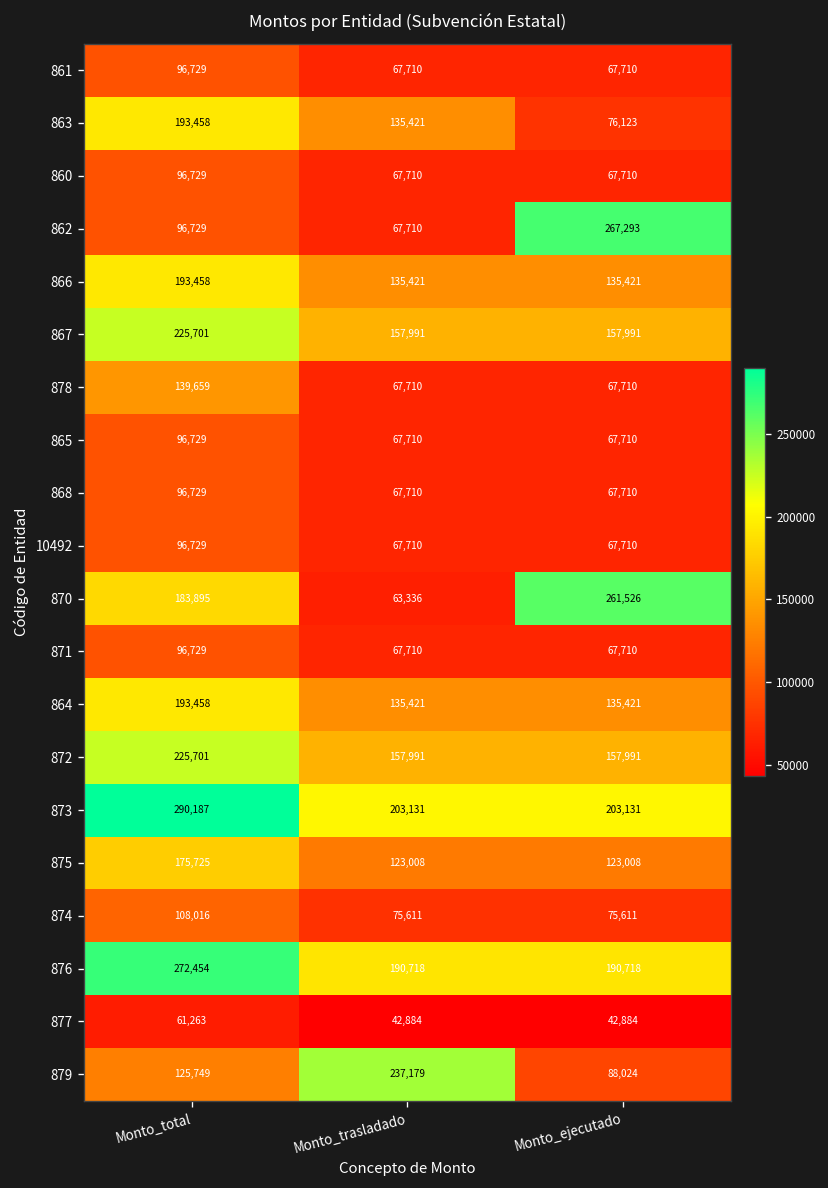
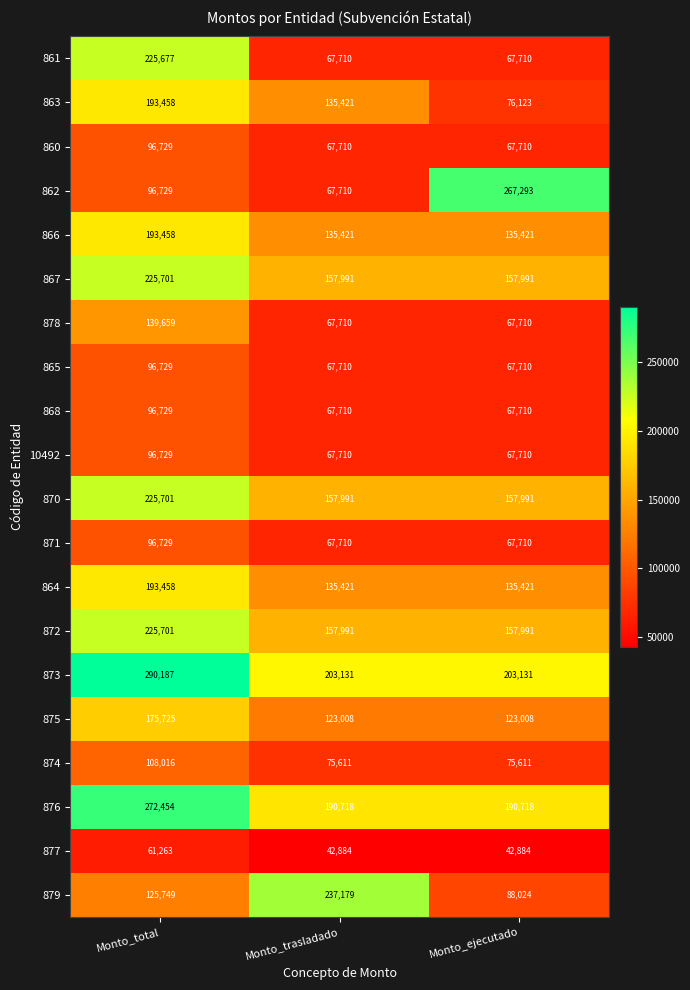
861, Monto_total: 96,729 -> 225,677
870, Monto_total: 183,895 -> 225,701
870, Monto_trasladado: 63,336 -> 157,991
870, Monto_ejecutado: 261,526 -> 157,991
